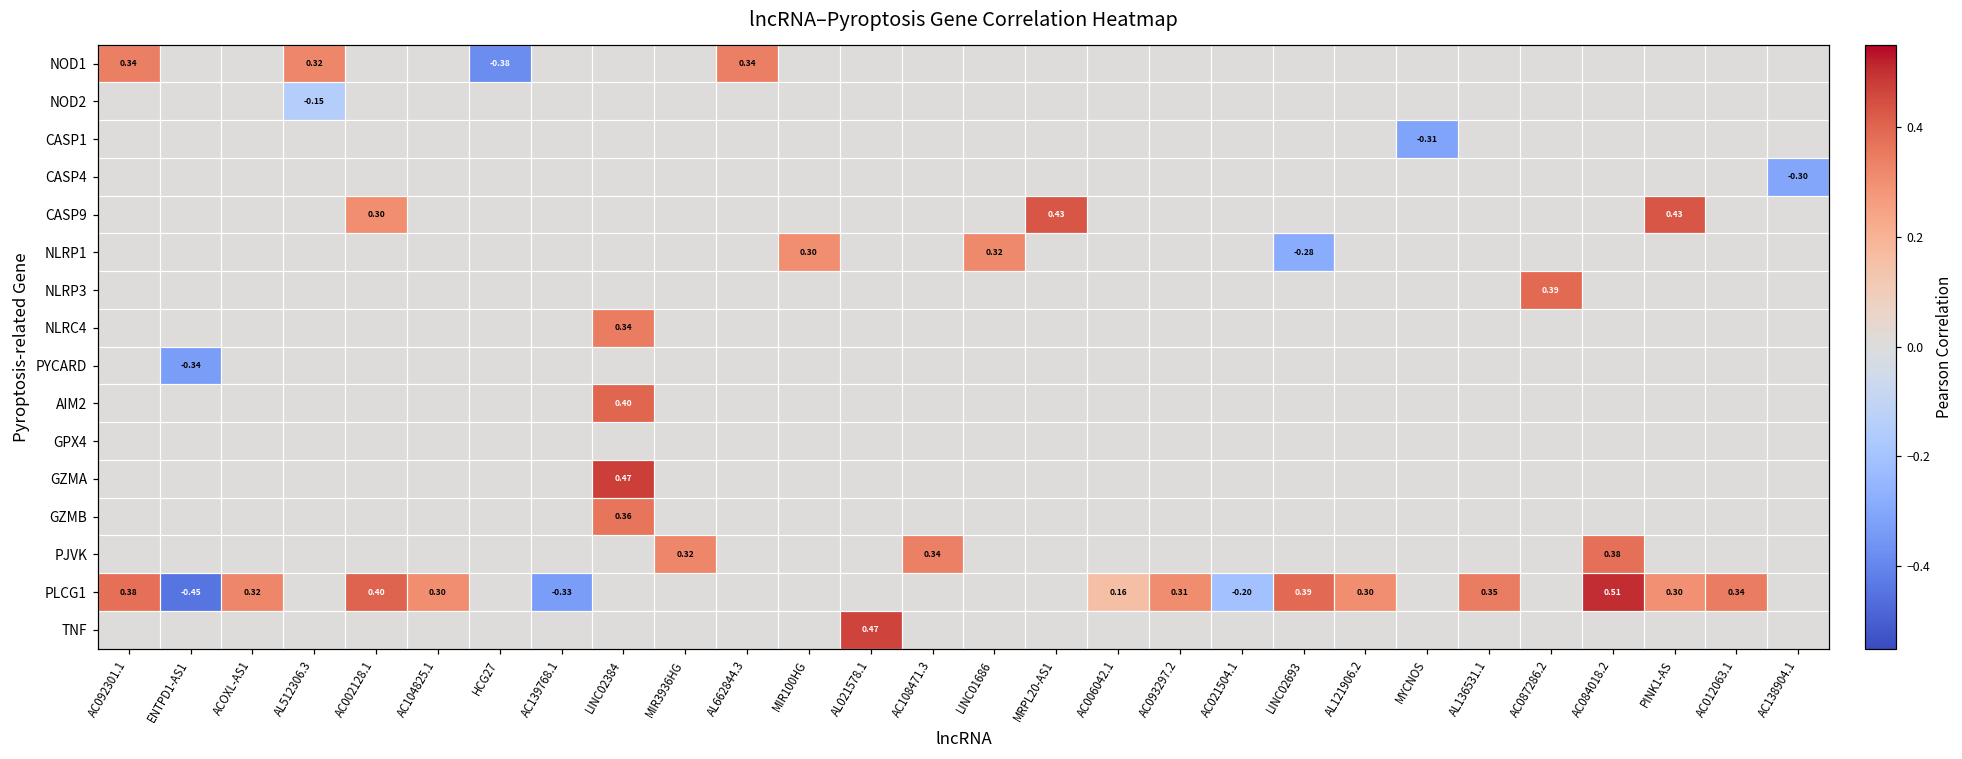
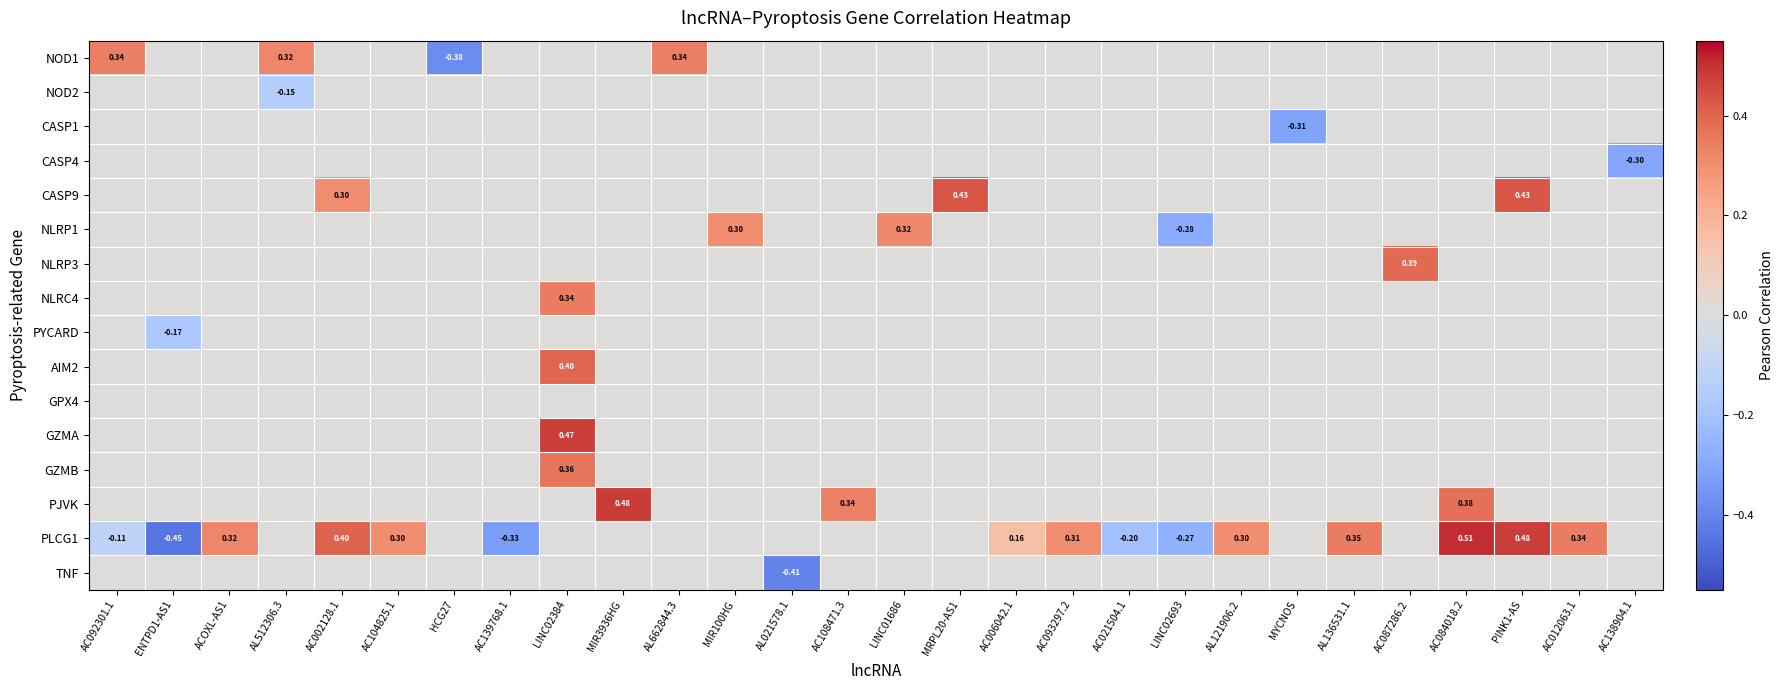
PYCARD, ENTPD1-AS1: -0.34 -> -0.17
PJVK, MIR3936HG: 0.32 -> 0.48
PLCG1, AC092301.1: 0.38 -> -0.11
PLCG1, LINC02693: 0.39 -> -0.27
PLCG1, PINK1-AS: 0.30 -> 0.48
TNF, AL021578.1: 0.47 -> -0.41
